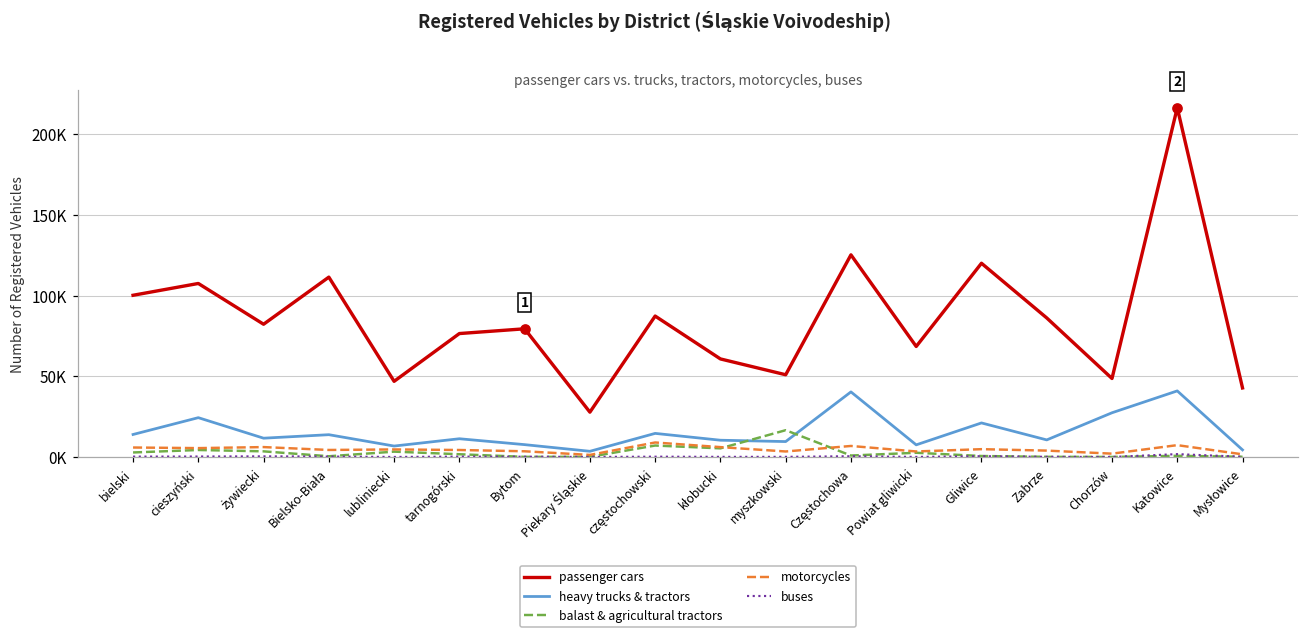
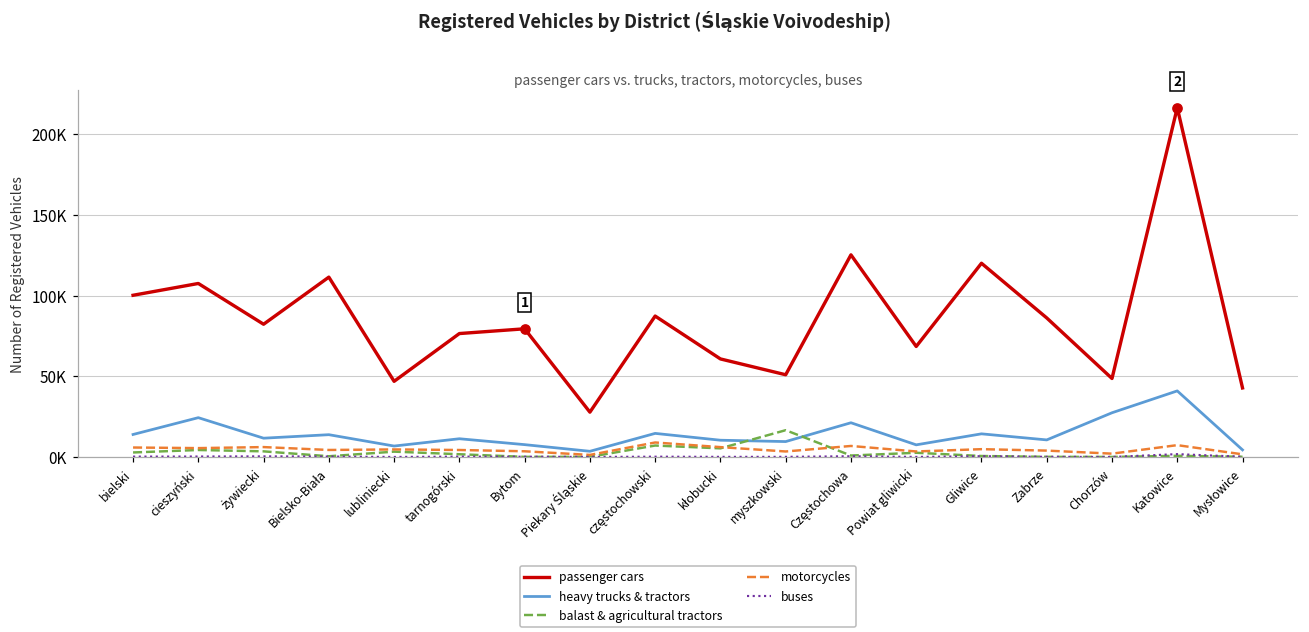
heavy trucks & tractors, Częstochowa: 40000 -> 21000
heavy trucks & tractors, Gliwice: 21000 -> 14000
